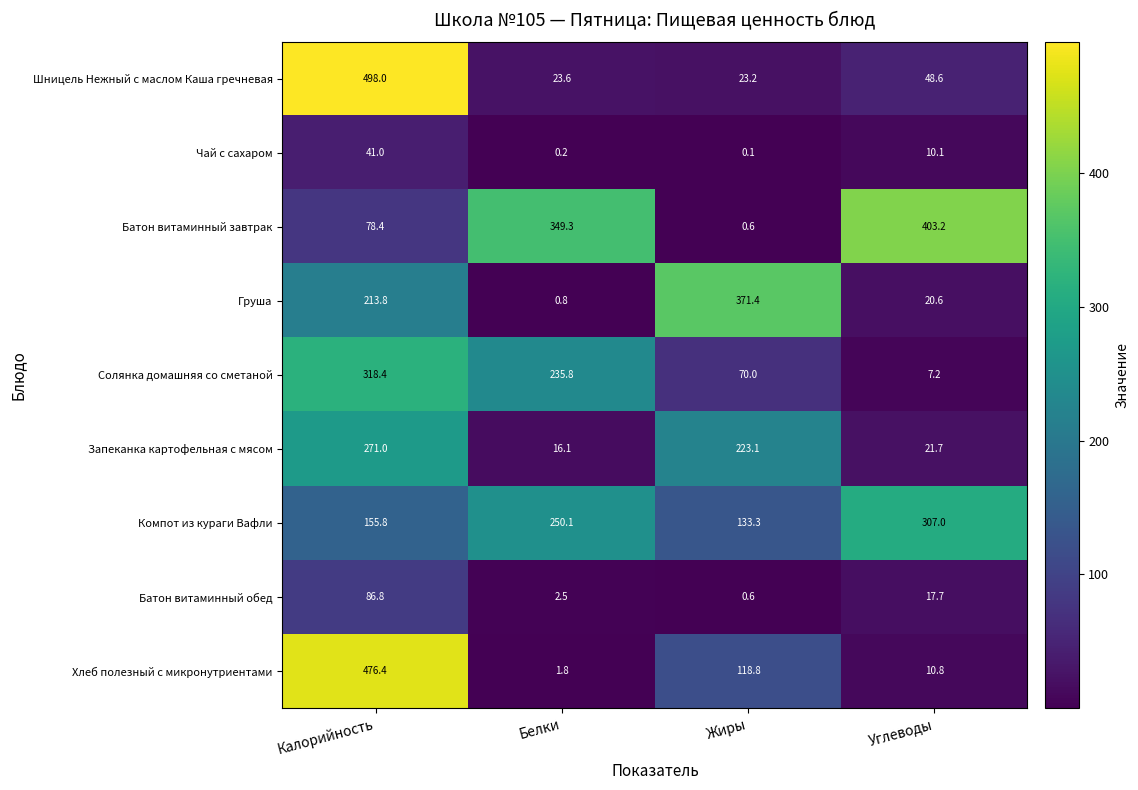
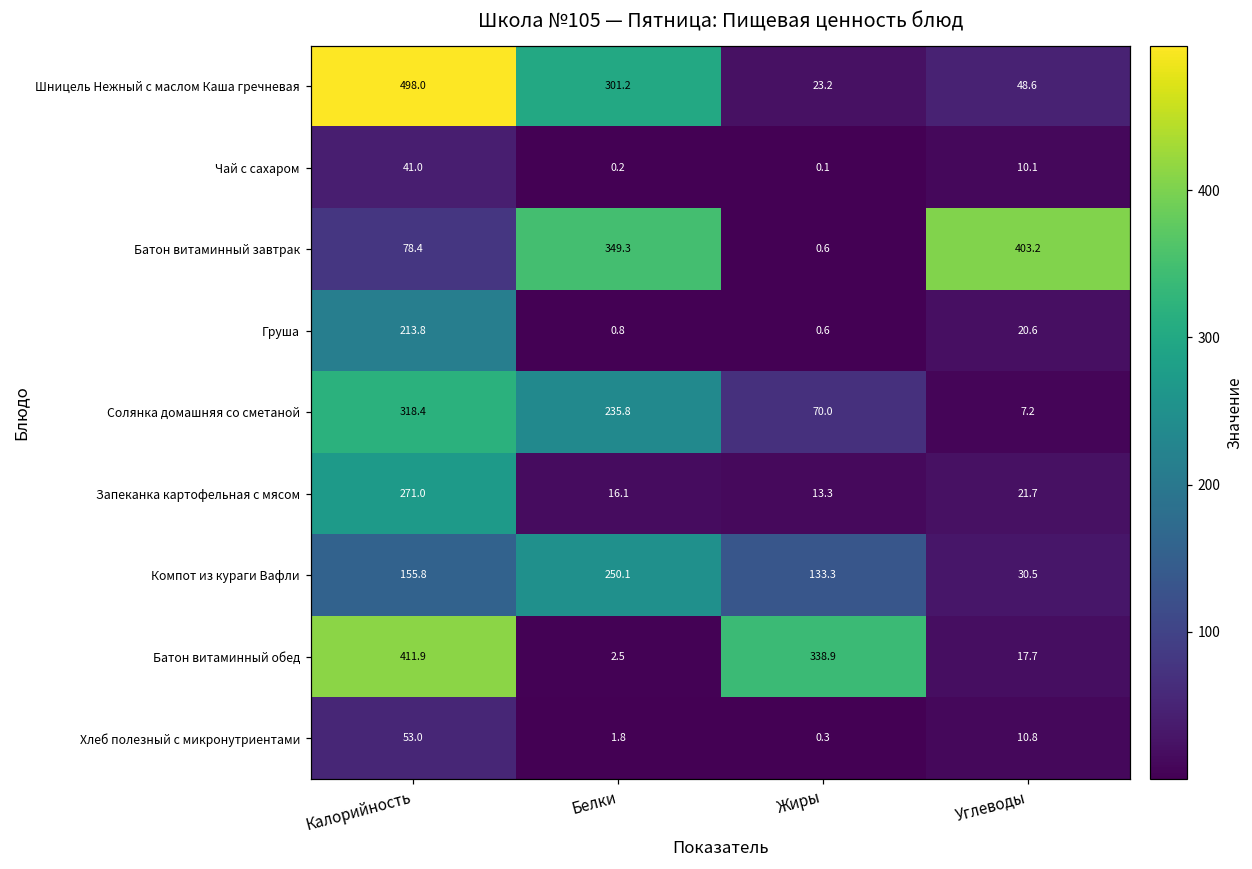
Шницель Нежный с маслом Каша гречневая, Белки: 23.6 -> 301.2
Груша, Жиры: 371.4 -> 0.6
Запеканка картофельная с мясом, Жиры: 223.1 -> 13.3
Компот из кураги Вафли, Углеводы: 307.0 -> 30.5
Батон витаминный обед, Калорийность: 86.8 -> 411.9
Батон витаминный обед, Жиры: 0.6 -> 338.9
Хлеб полезный с микронутриентами, Калорийность: 476.4 -> 53.0
Хлеб полезный с микронутриентами, Жиры: 118.8 -> 0.3
